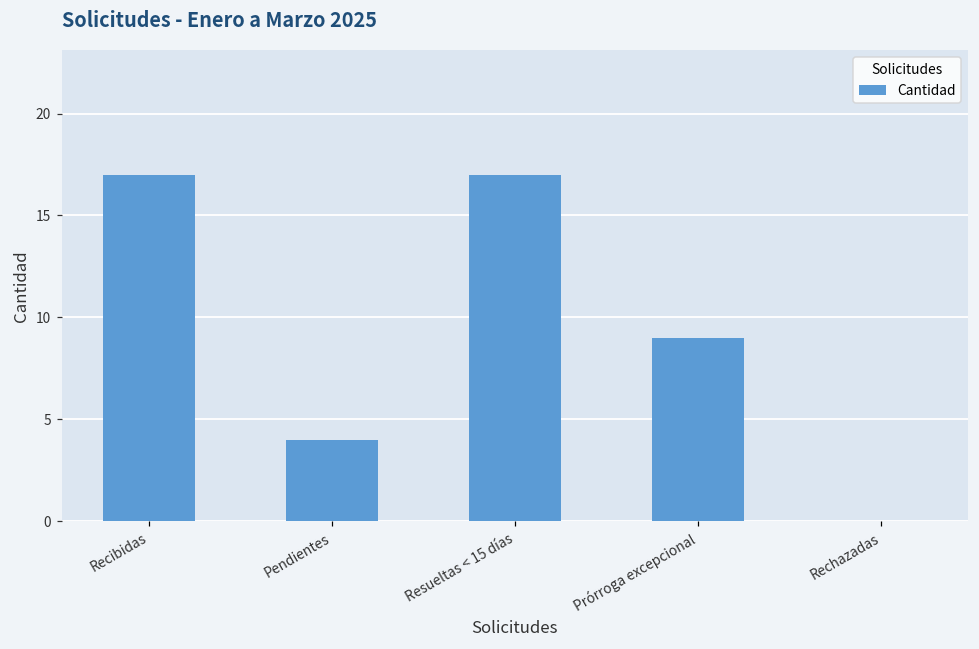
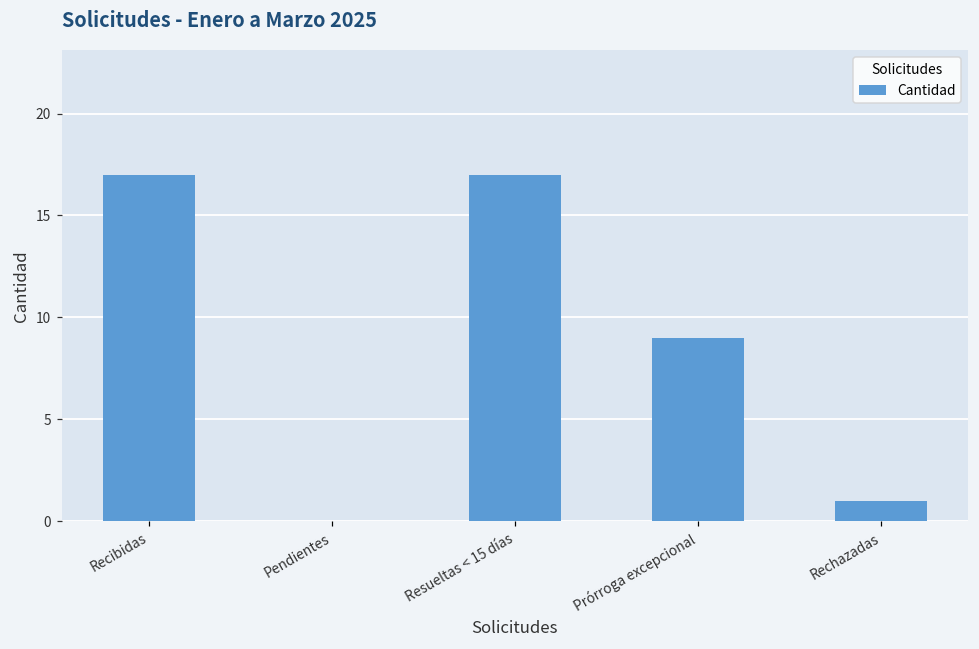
Pendientes: 4 -> 0
Rechazadas: 0 -> 1
